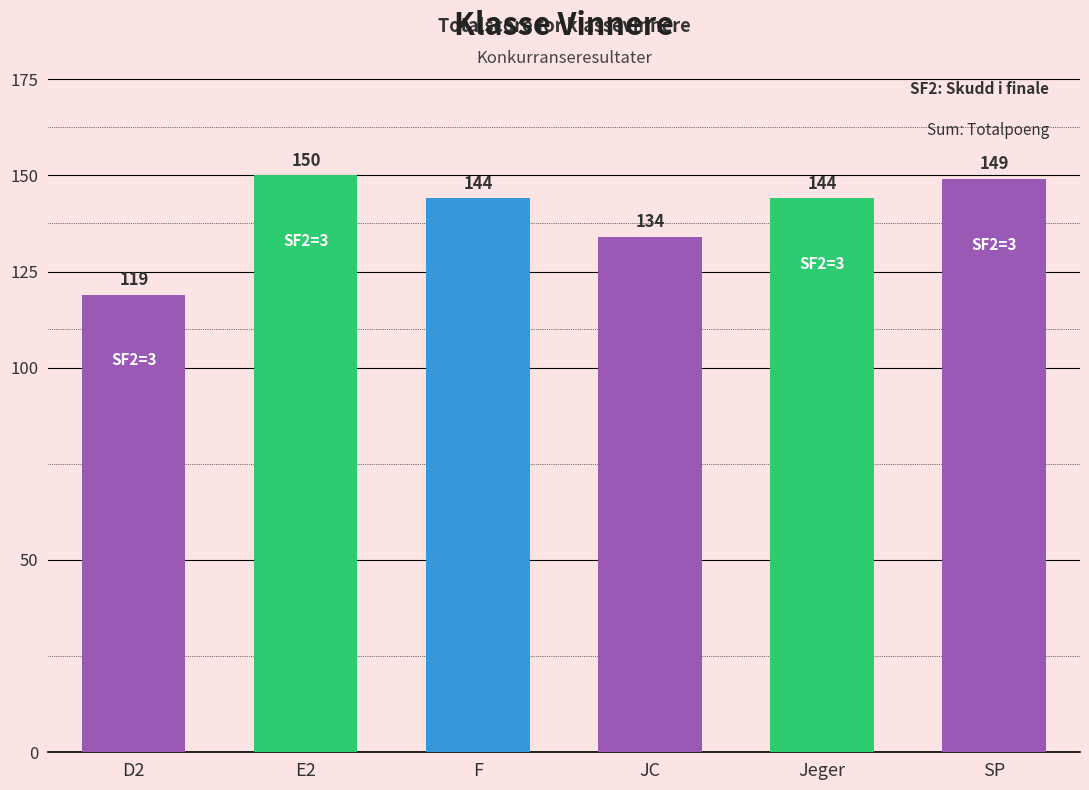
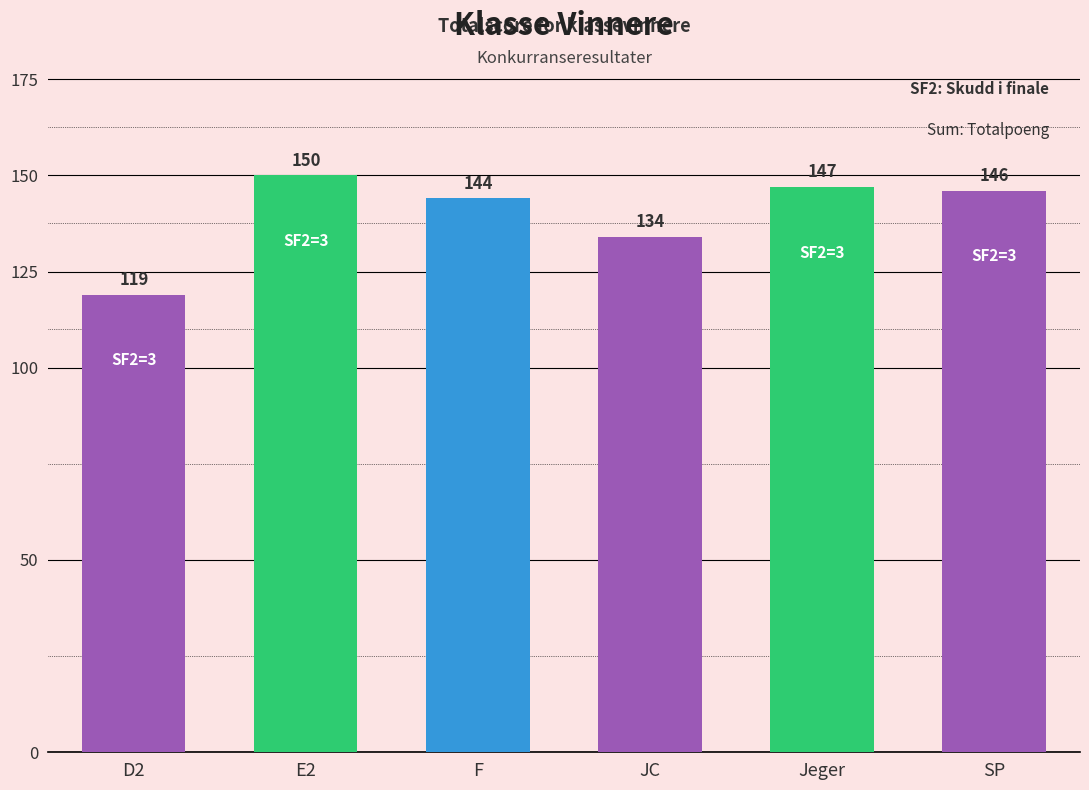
Jeger: 144 -> 147
SP: 149 -> 146
